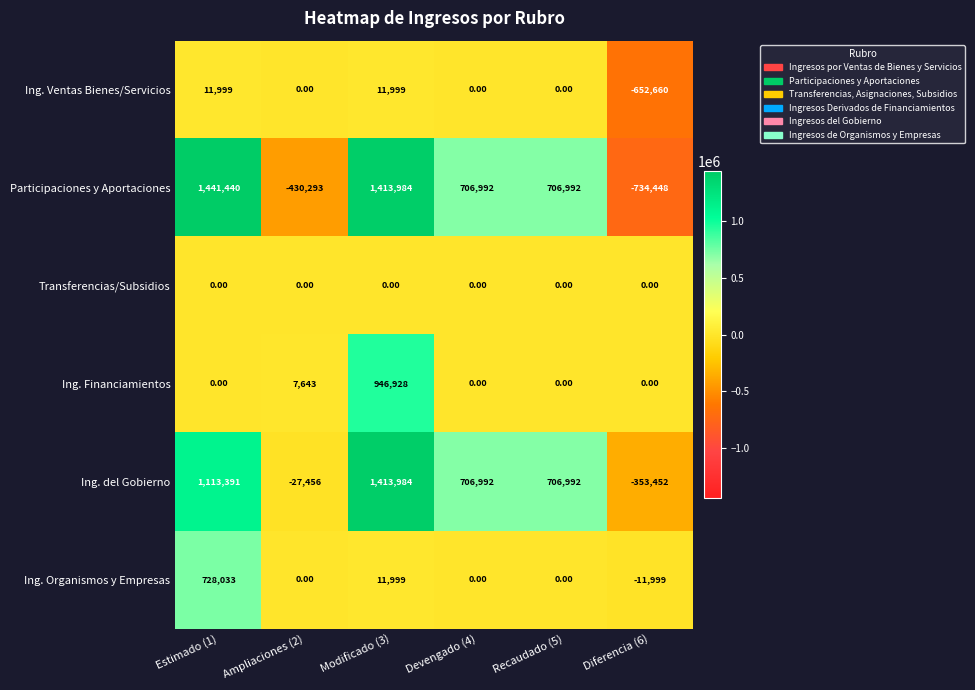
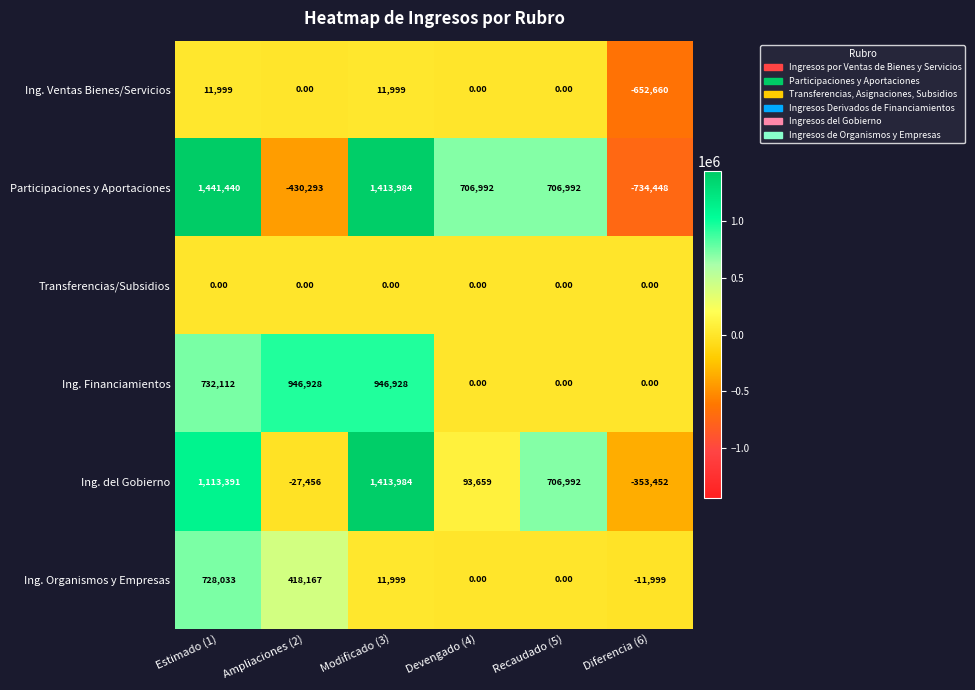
Ing. Financiamientos, Estimado (1): 0.00 -> 732,112
Ing. Financiamientos, Ampliaciones (2): 7,643 -> 946,928
Ing. del Gobierno, Devengado (4): 706,992 -> 93,659
Ing. Organismos y Empresas, Ampliaciones (2): 0.00 -> 418,167
